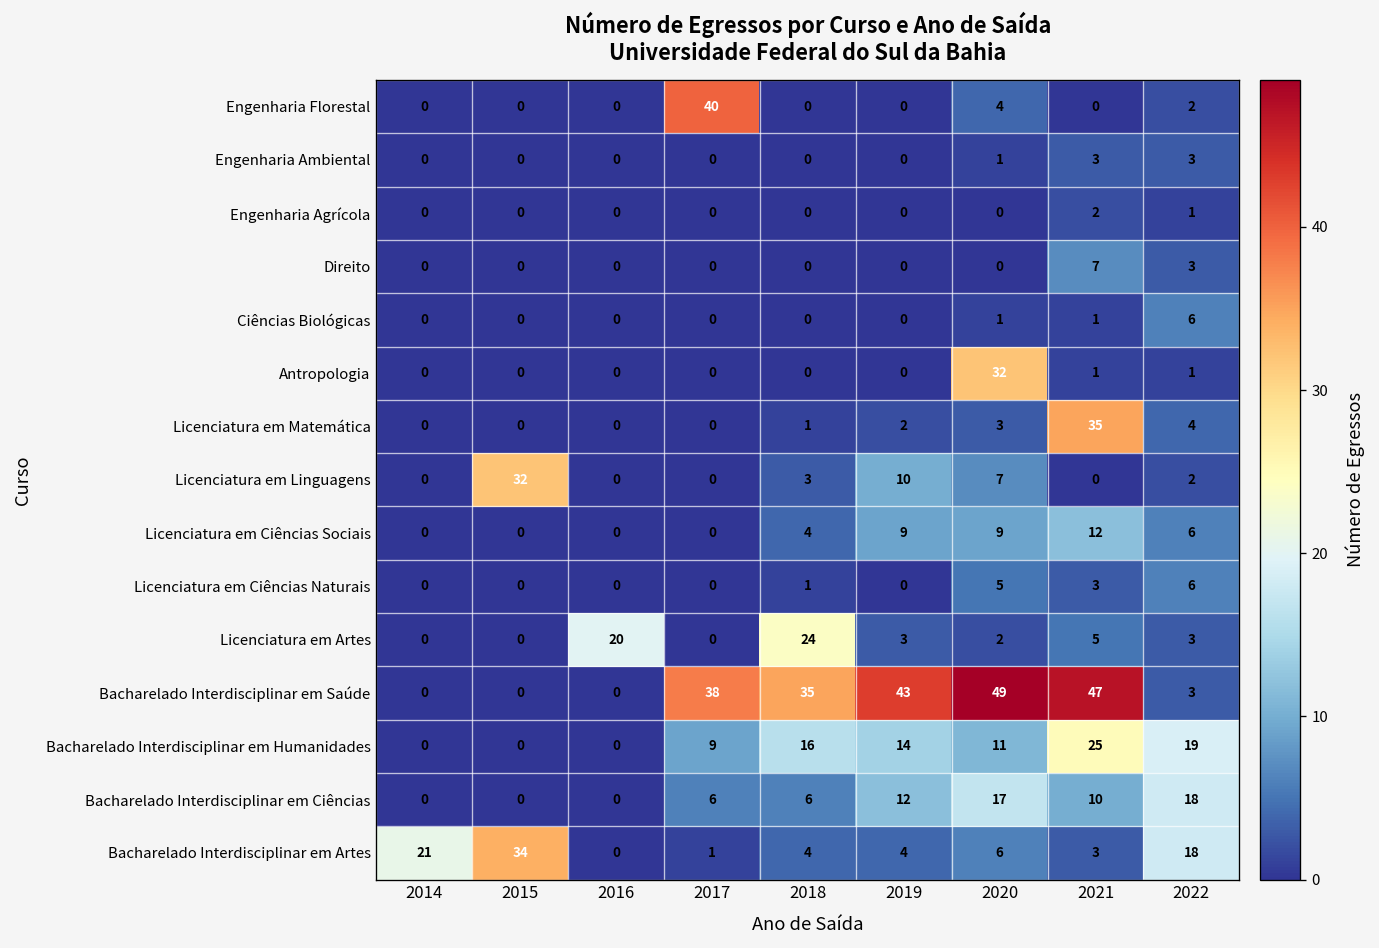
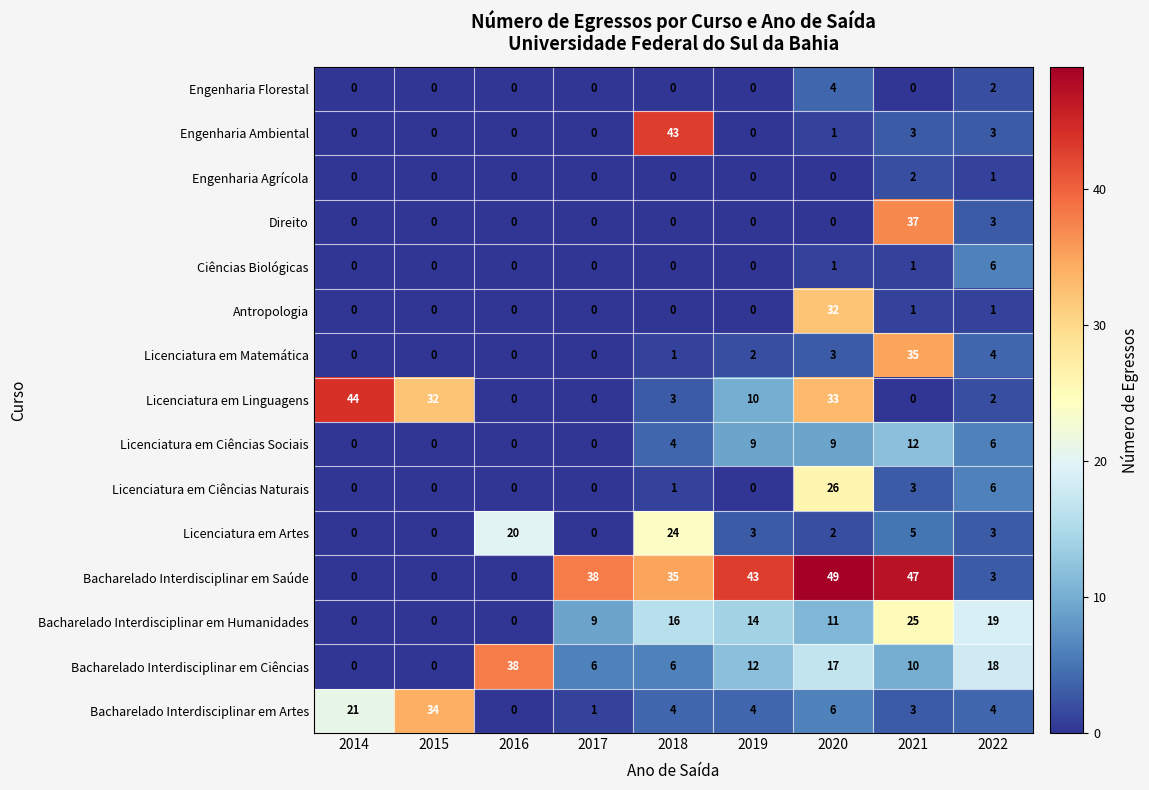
Engenharia Florestal, 2017: 40 -> 0
Engenharia Ambiental, 2018: 0 -> 43
Direito, 2021: 7 -> 37
Licenciatura em Linguagens, 2014: 0 -> 44
Licenciatura em Linguagens, 2020: 7 -> 33
Licenciatura em Ciências Naturais, 2020: 5 -> 26
Bacharelado Interdisciplinar em Ciências, 2016: 0 -> 38
Bacharelado Interdisciplinar em Artes, 2022: 18 -> 4
